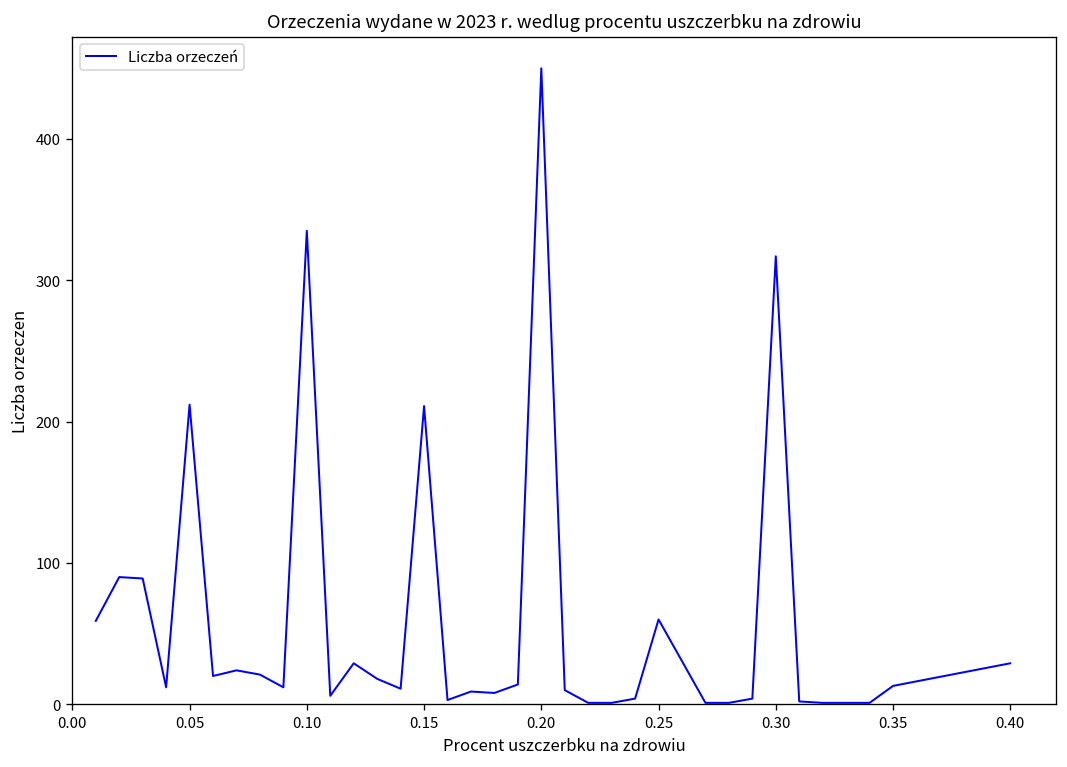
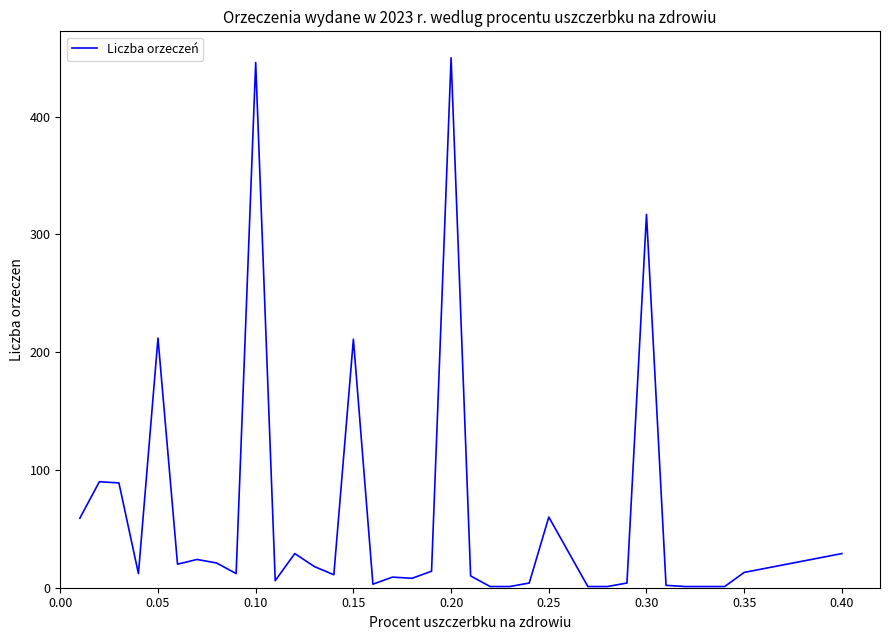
0.10: 335 -> 446
